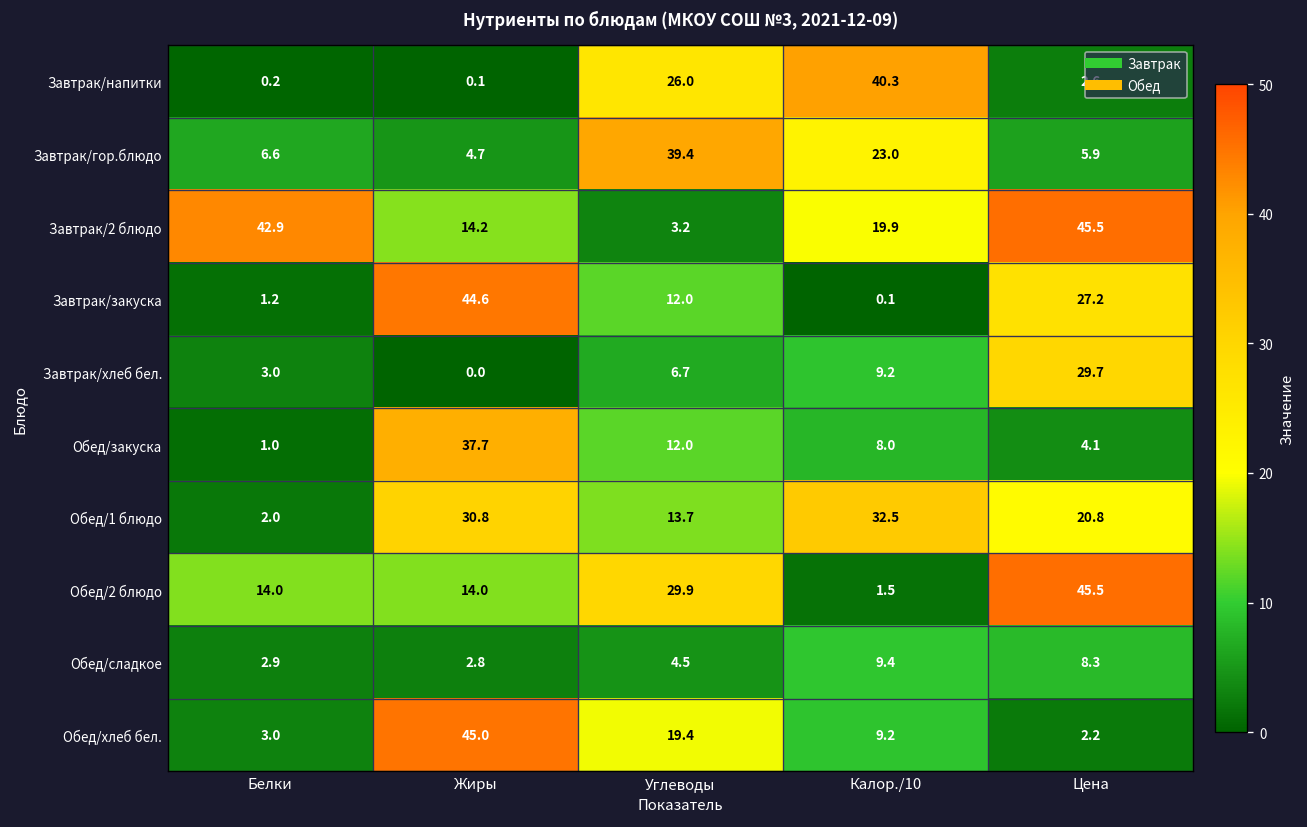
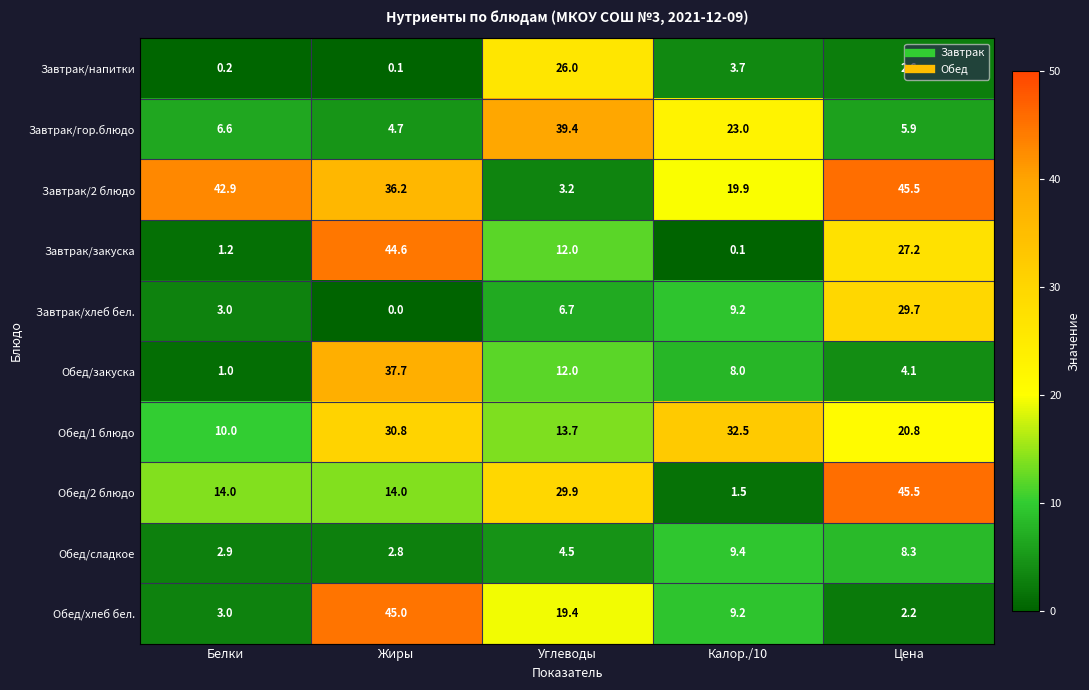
Завтрак/напитки, Калор./10: 40.3 -> 3.7
Завтрак/2 блюдо, Жиры: 14.2 -> 36.2
Обед/1 блюдо, Белки: 2.0 -> 10.0
